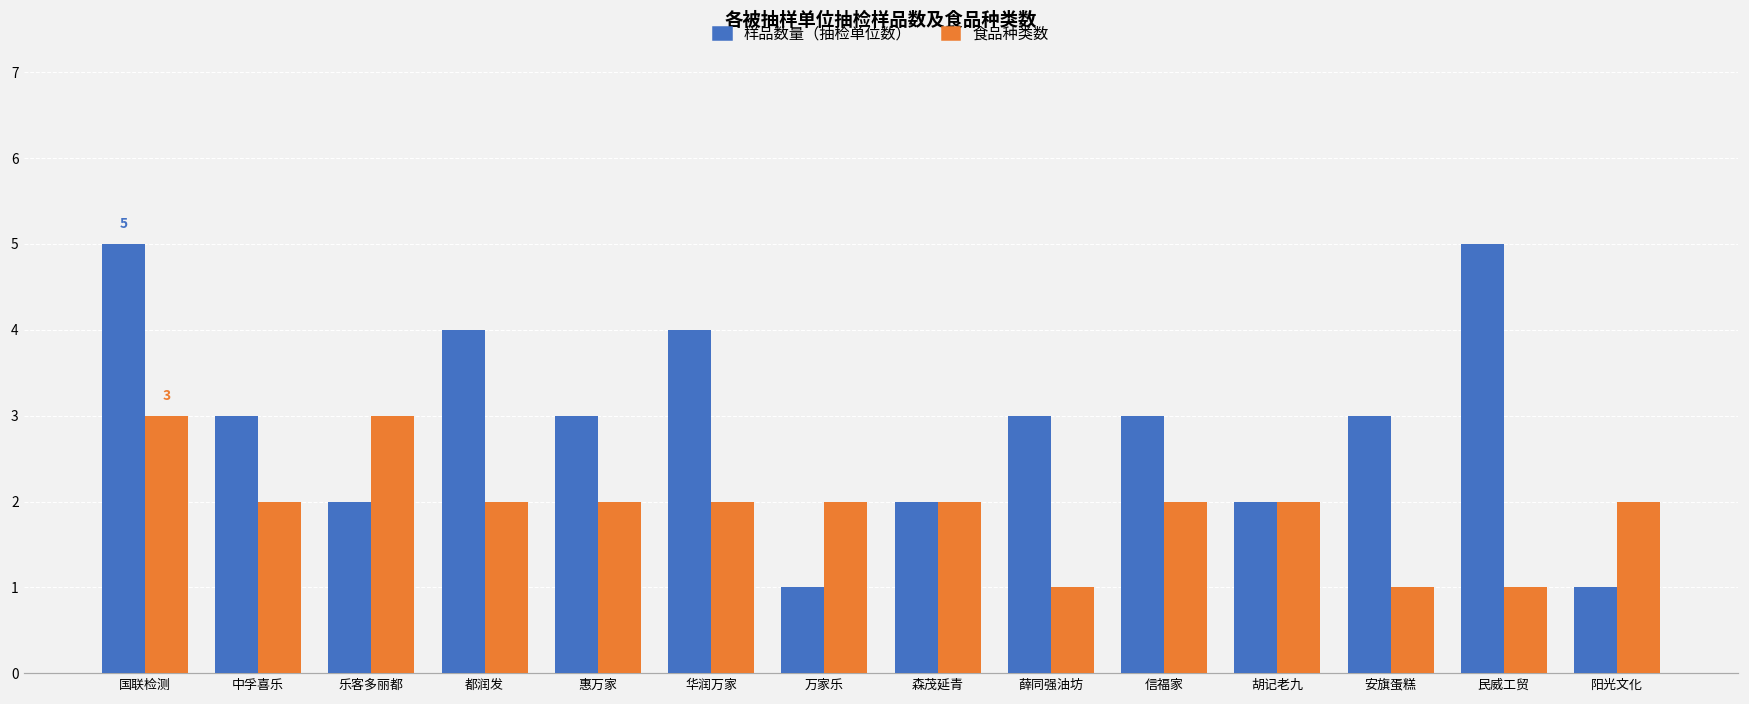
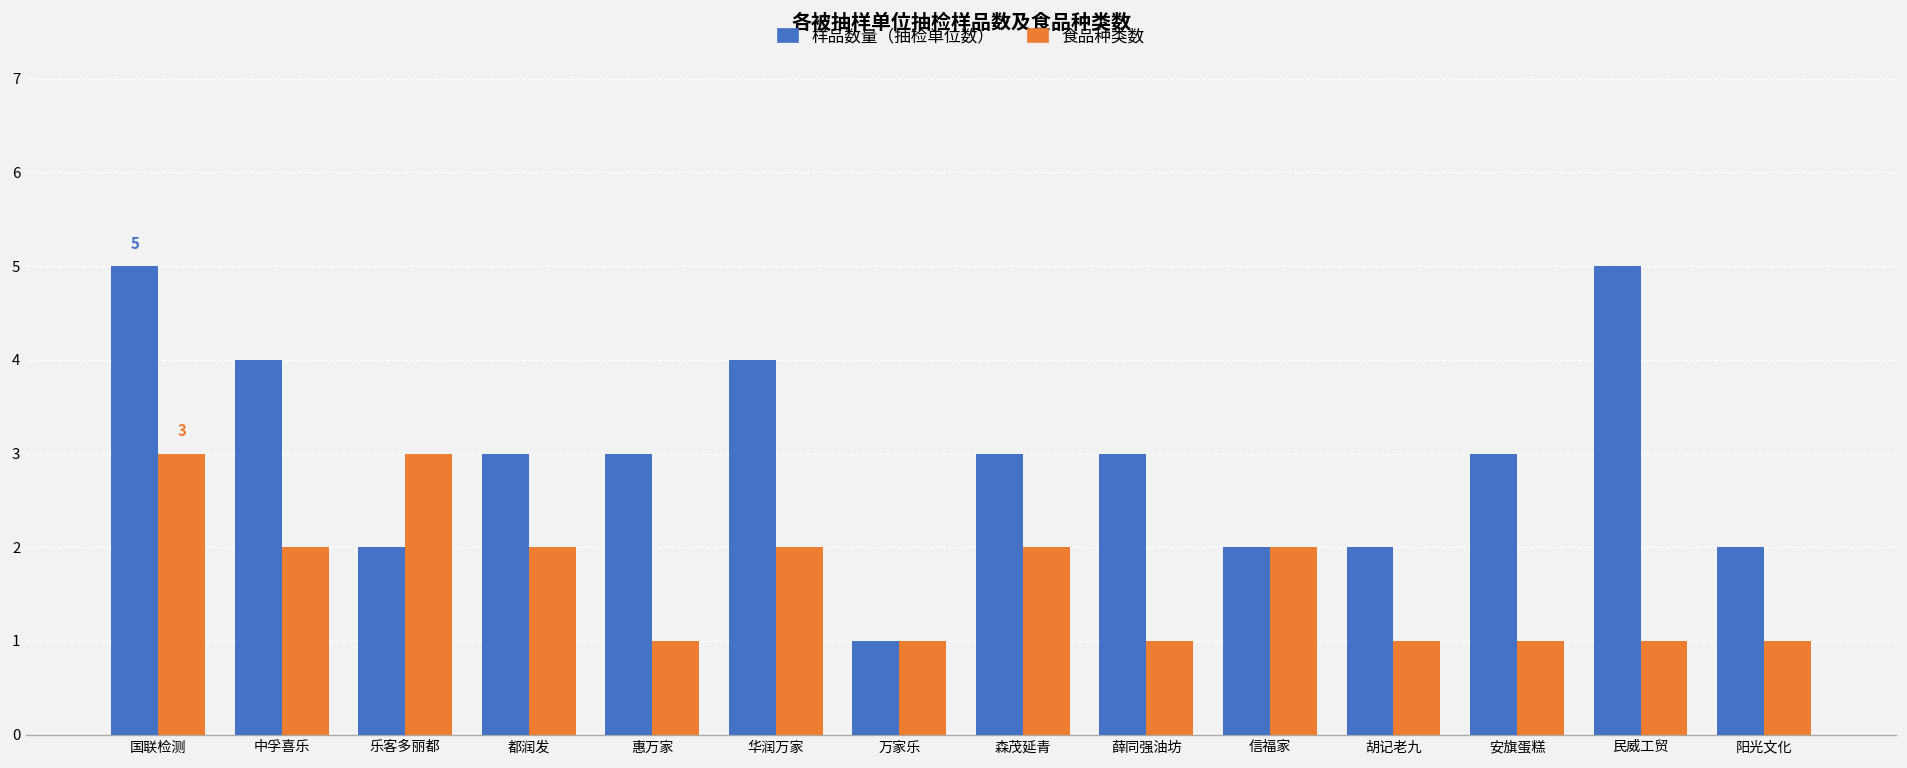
样品数量（抽检单位数）, 中孚喜乐: 3 -> 4
样品数量（抽检单位数）, 都润发: 4 -> 3
食品种类数, 惠万家: 2 -> 1
食品种类数, 万家乐: 2 -> 1
样品数量（抽检单位数）, 森茂延青: 2 -> 3
样品数量（抽检单位数）, 信福家: 3 -> 2
食品种类数, 胡记老九: 2 -> 1
样品数量（抽检单位数）, 阳光文化: 1 -> 2
食品种类数, 阳光文化: 2 -> 1
